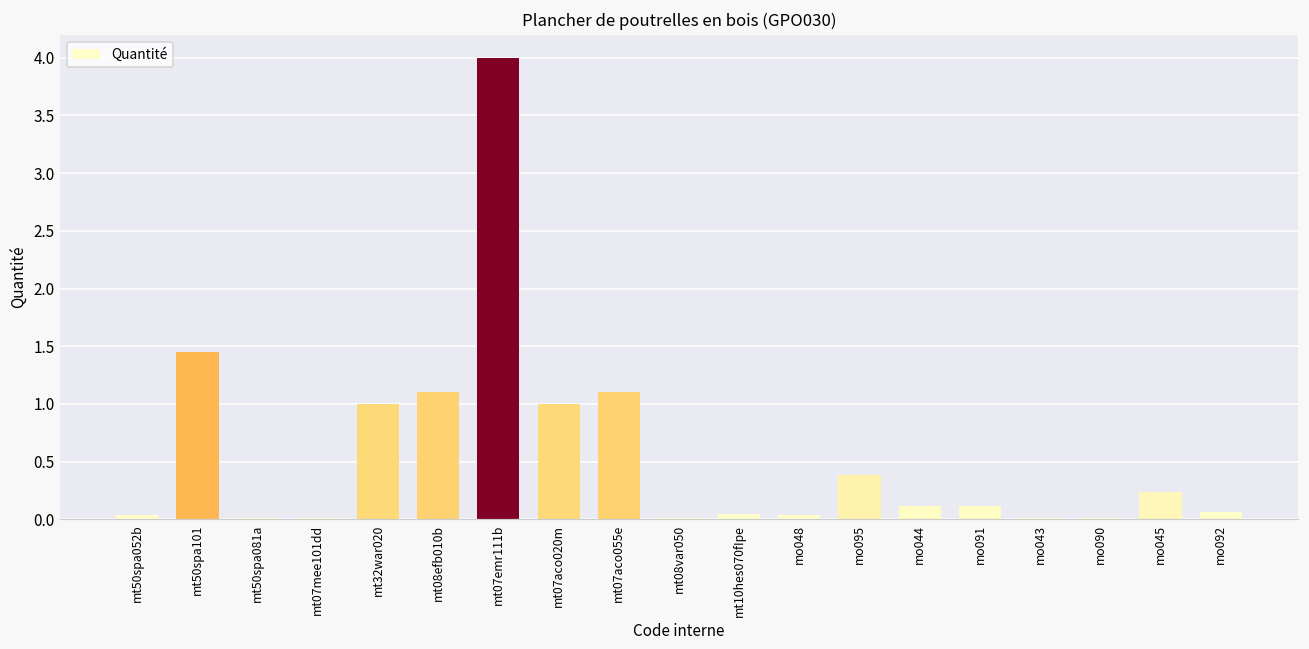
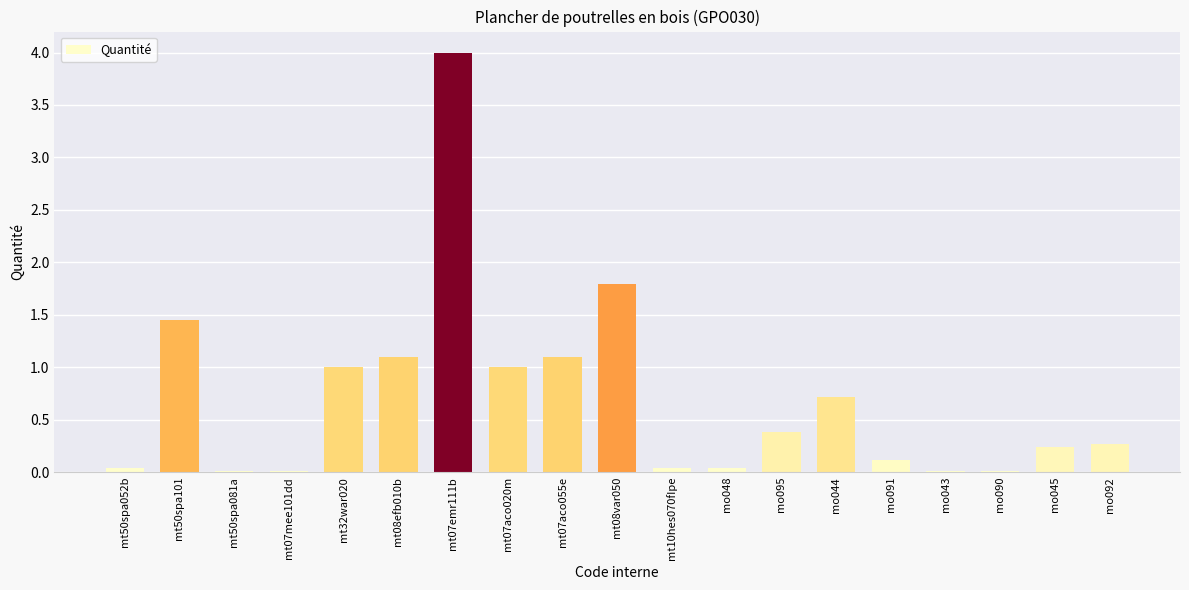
mt08var050: 0.01 -> 1.79
mo044: 0.11 -> 0.71
mo092: 0.06 -> 0.27
